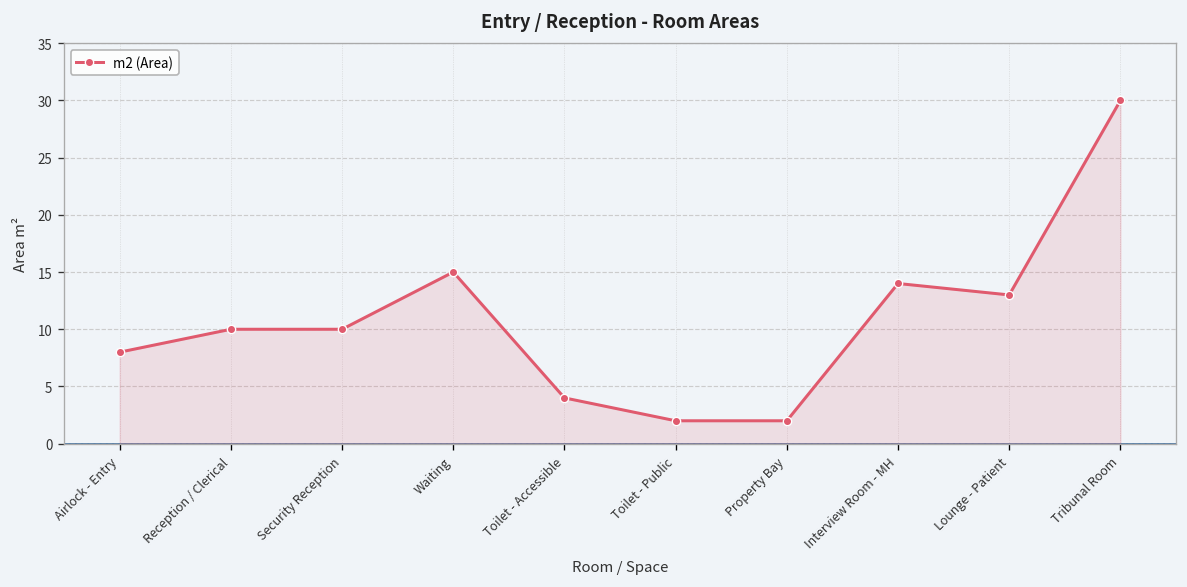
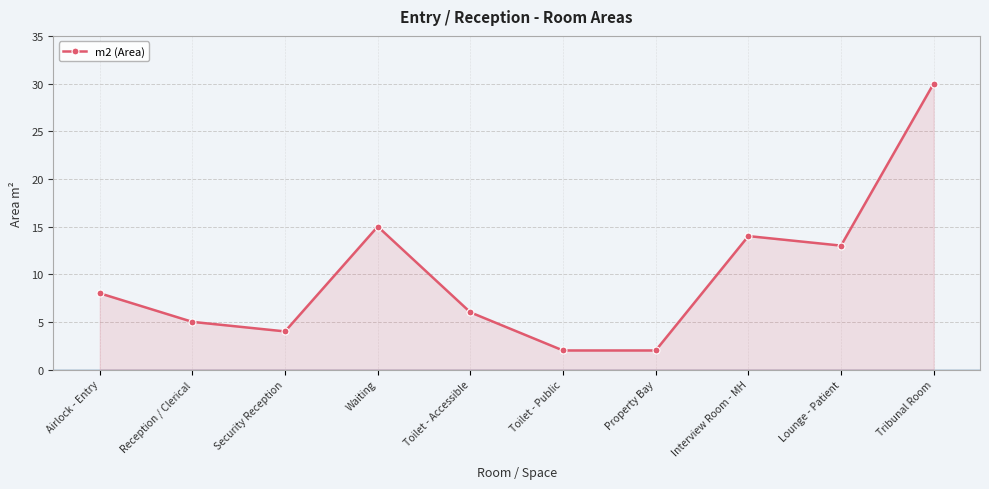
Reception / Clerical: 10 -> 5
Security Reception: 10 -> 4
Toilet - Accessible: 4 -> 6
